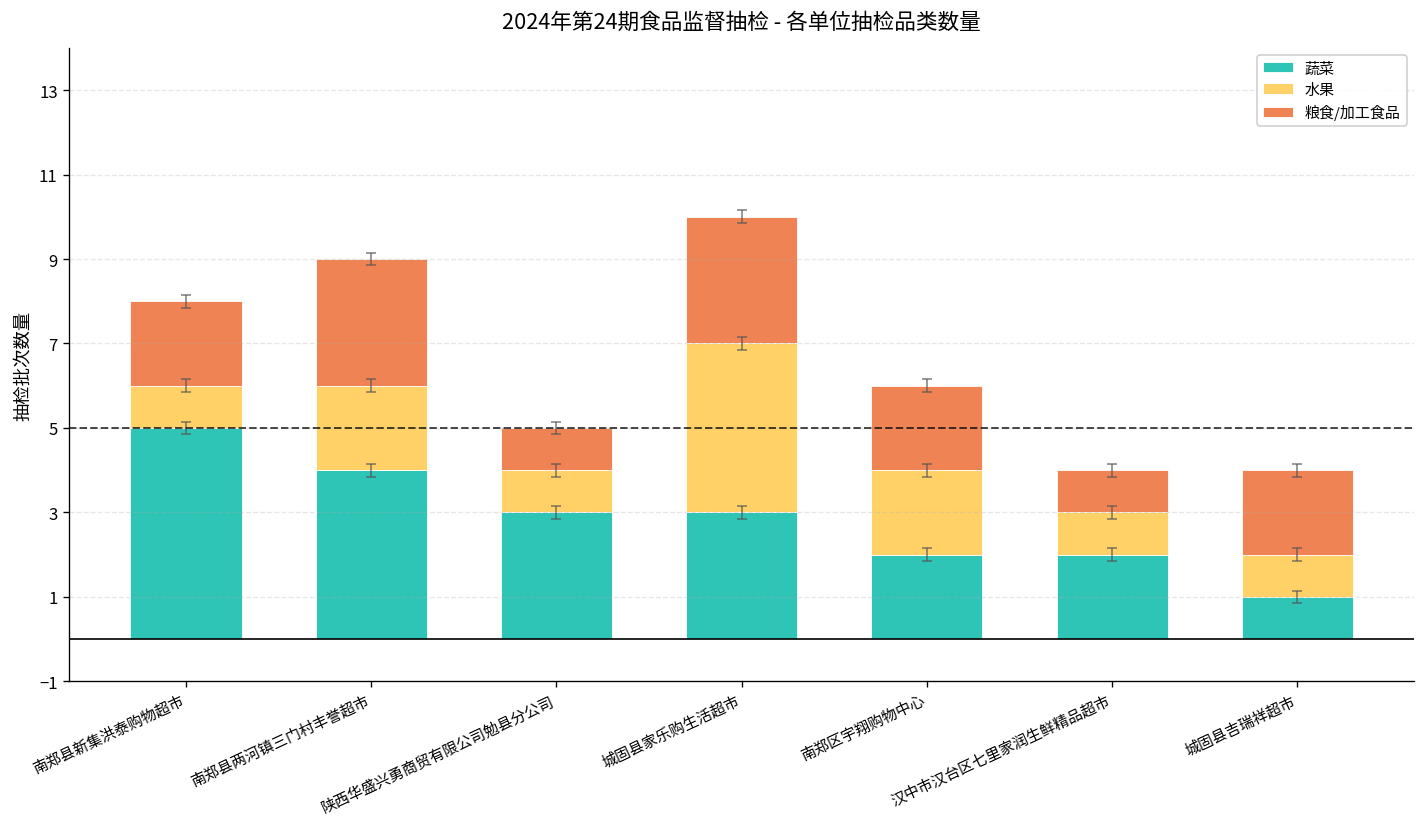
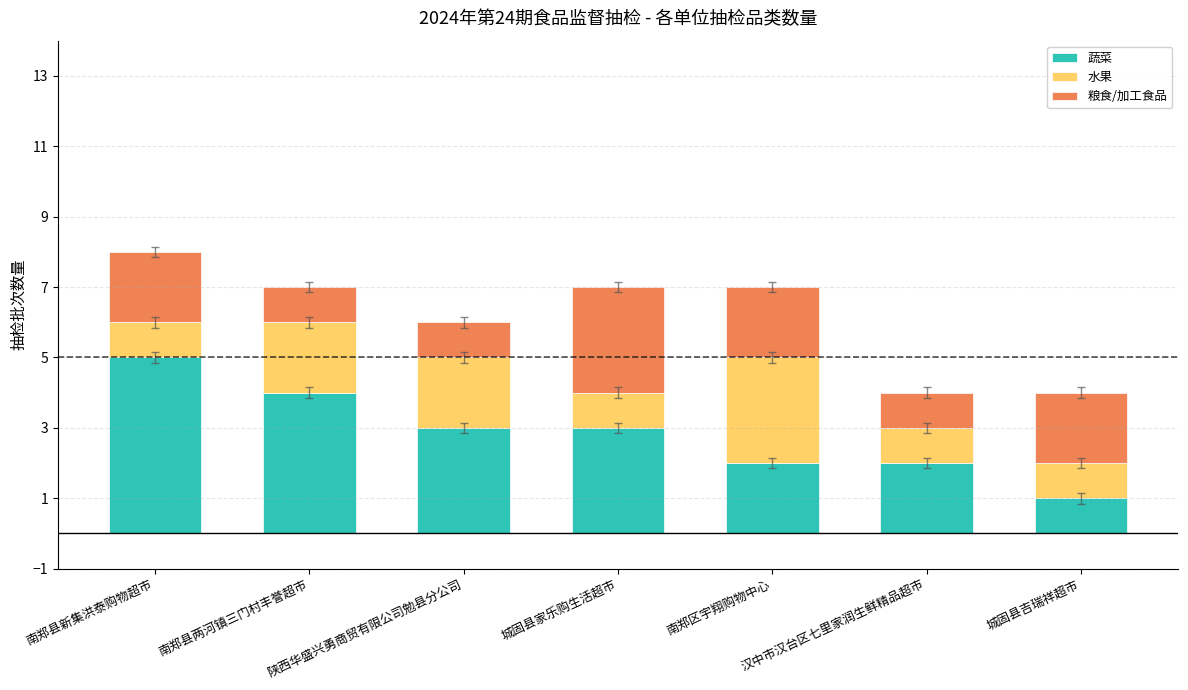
粮食/加工食品, 南郑县两河镇三门村丰誉超市: 3 -> 1
水果, 陕西华盛兴勇商贸有限公司勉县分公司: 1 -> 2
水果, 城固县家乐购生活超市: 4 -> 1
水果, 南郑区宇翔购物中心: 2 -> 3
